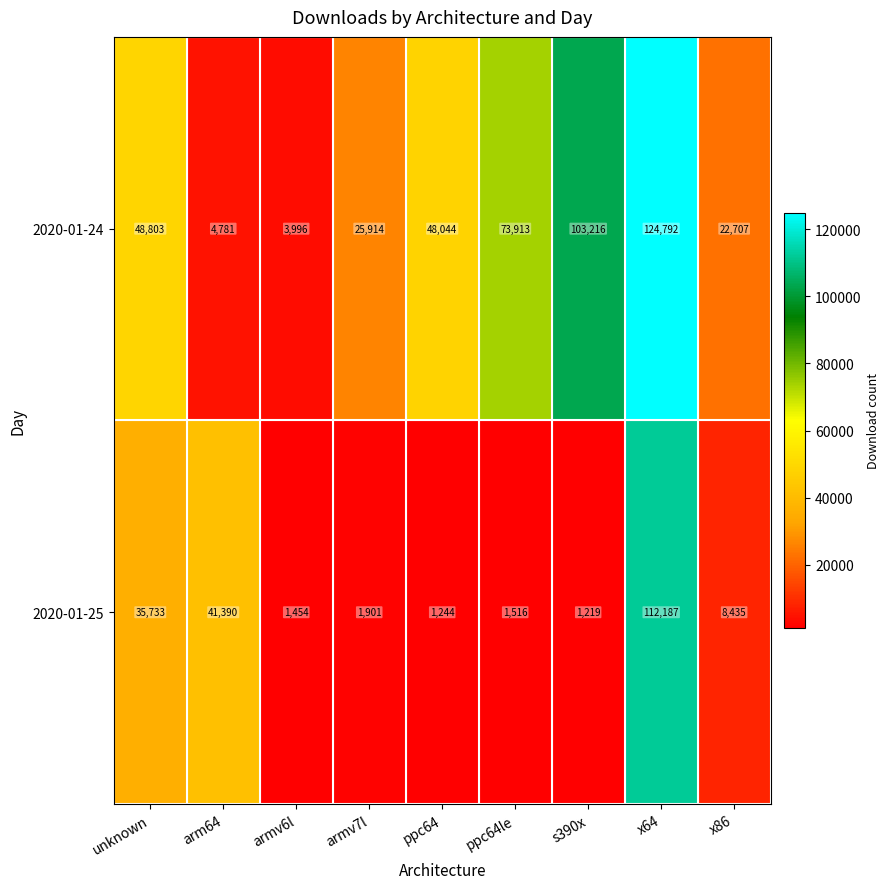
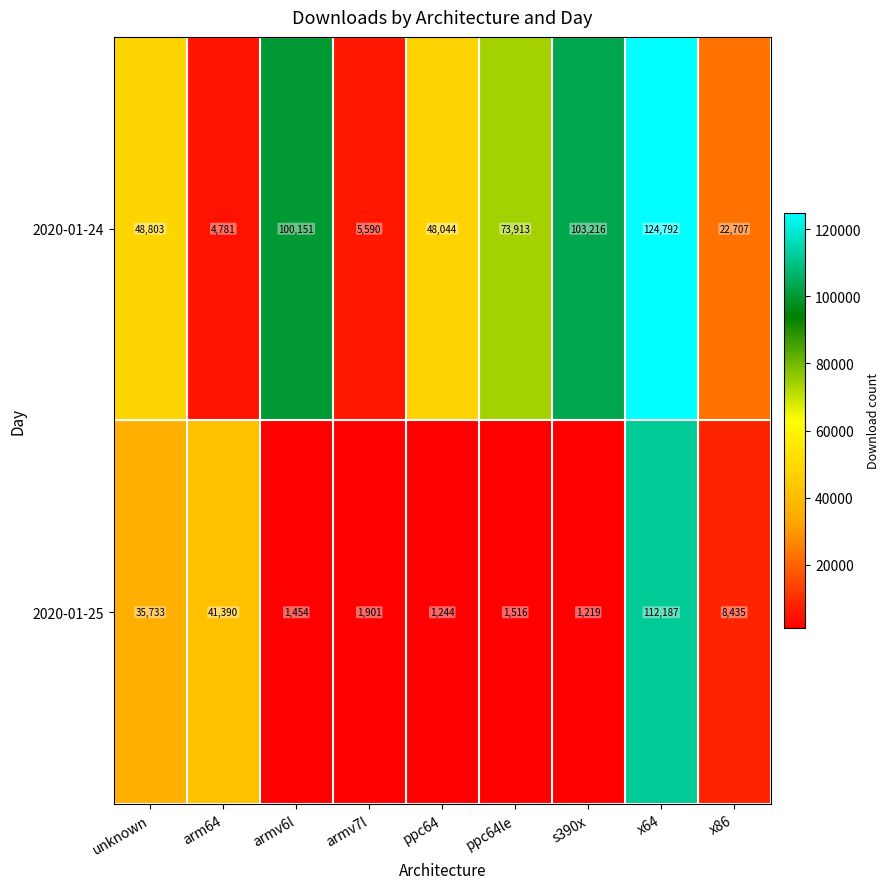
2020-01-24, armv6l: 3,996 -> 100,151
2020-01-24, armv7l: 25,914 -> 5,590
